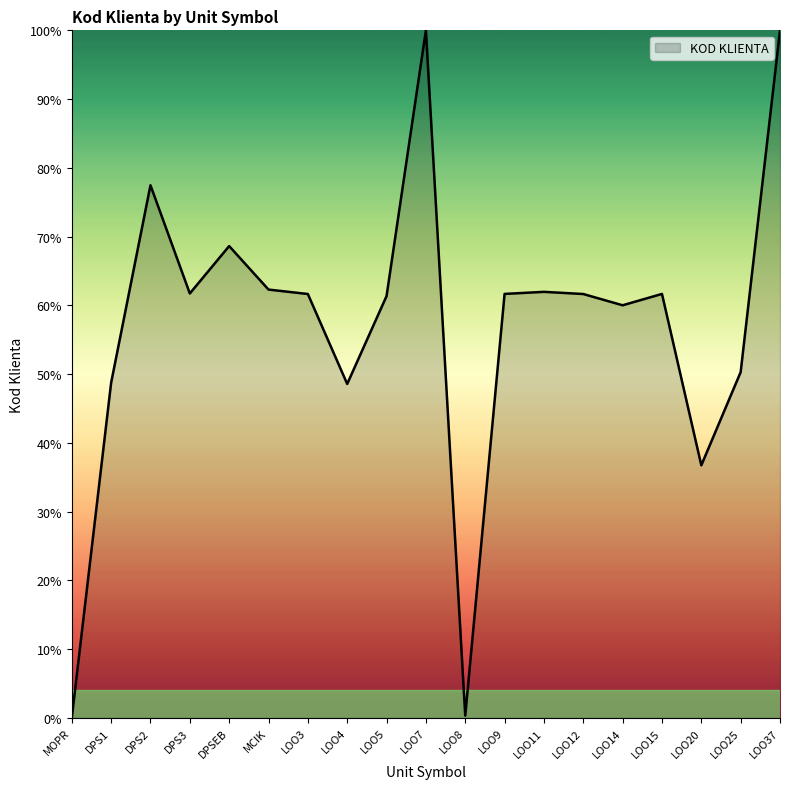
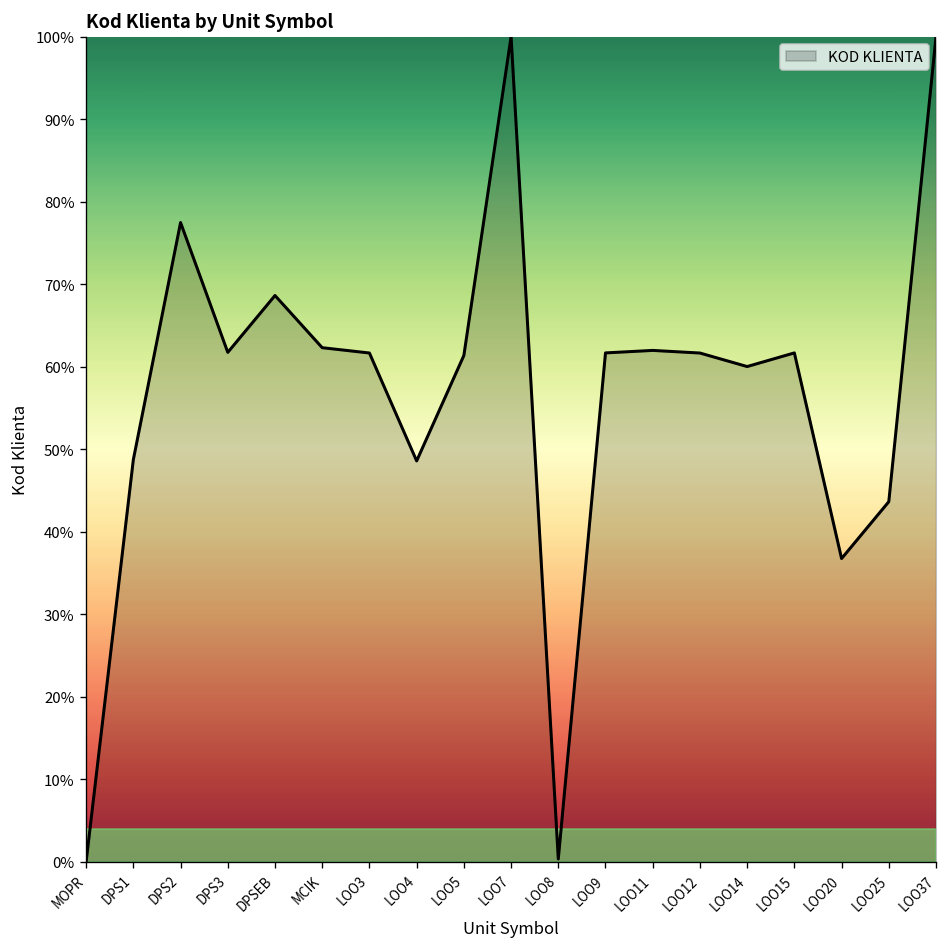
LOO25: 50% -> 44%
